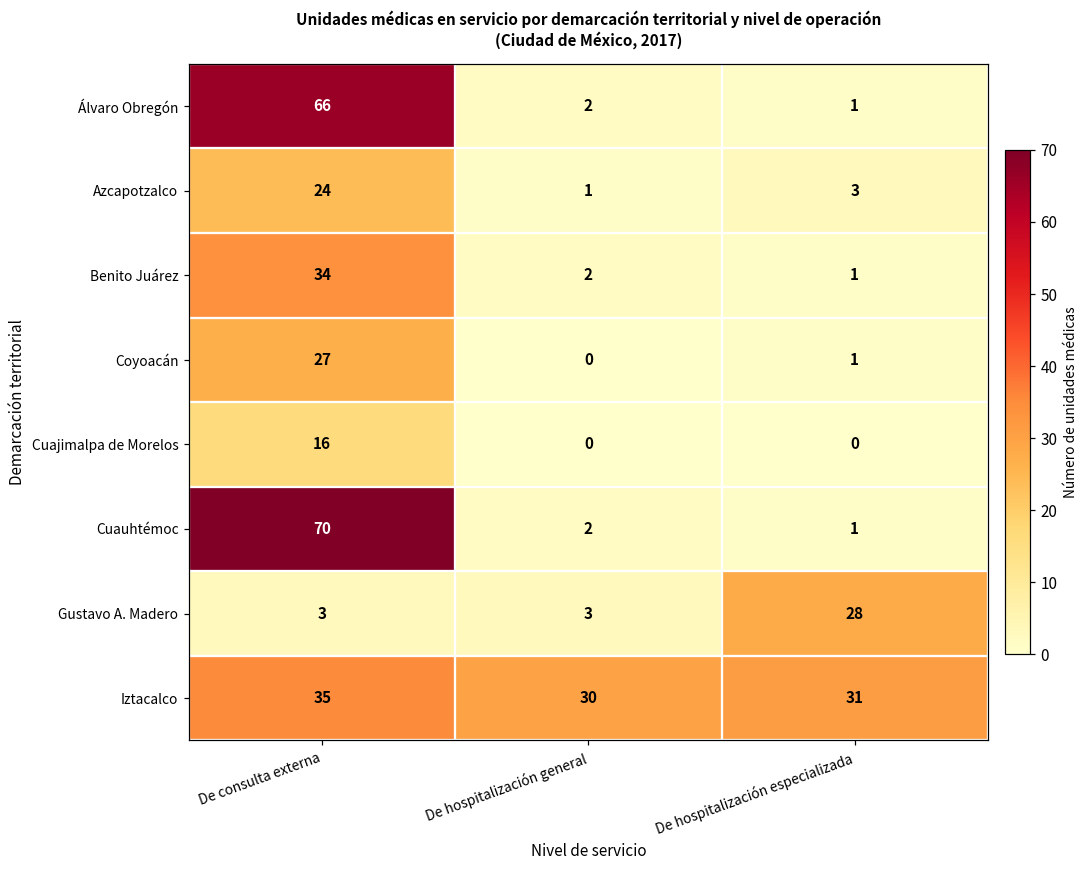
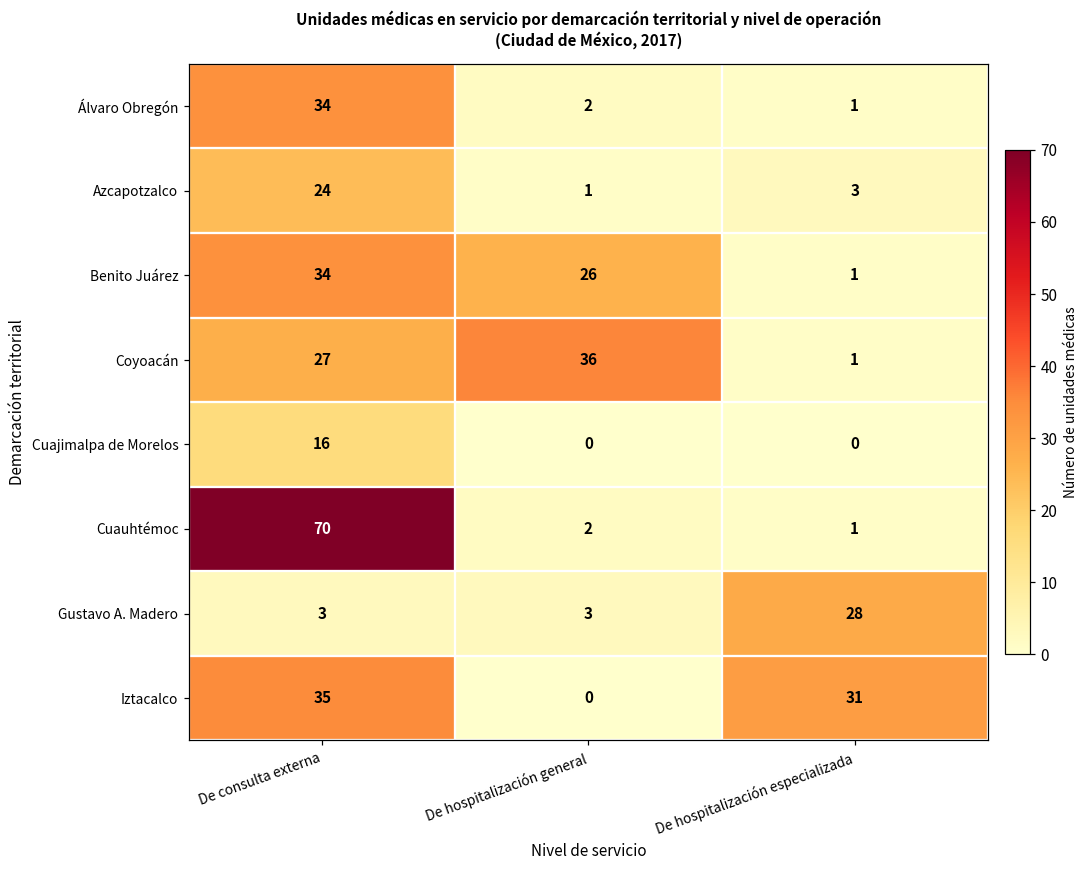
Álvaro Obregón, De consulta externa: 66 -> 34
Benito Juárez, De hospitalización general: 2 -> 26
Coyoacán, De hospitalización general: 0 -> 36
Iztacalco, De hospitalización general: 30 -> 0
